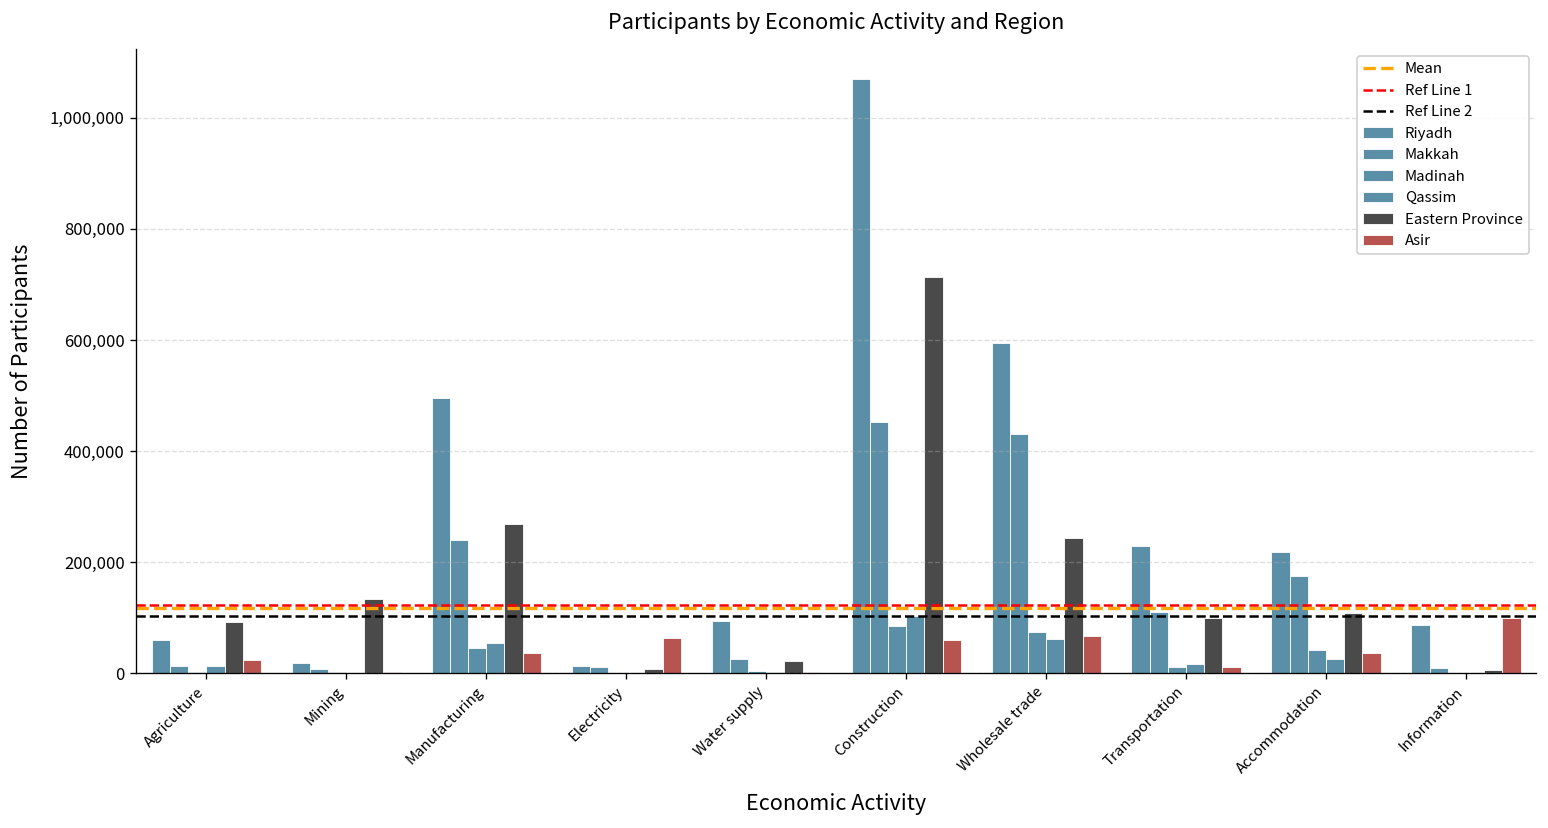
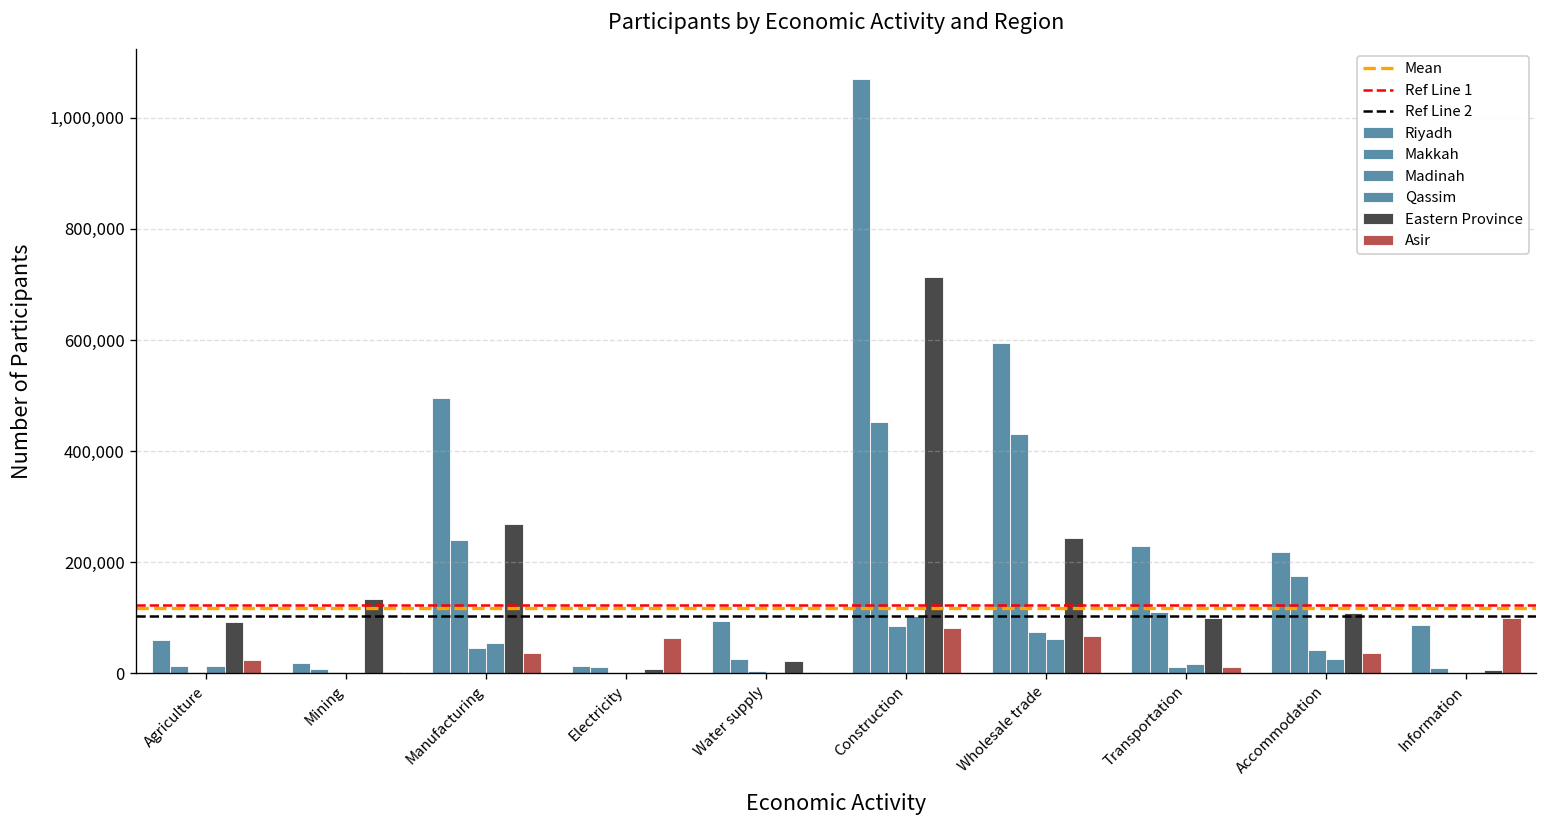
Asir, Construction: 60,000 -> 80,000
